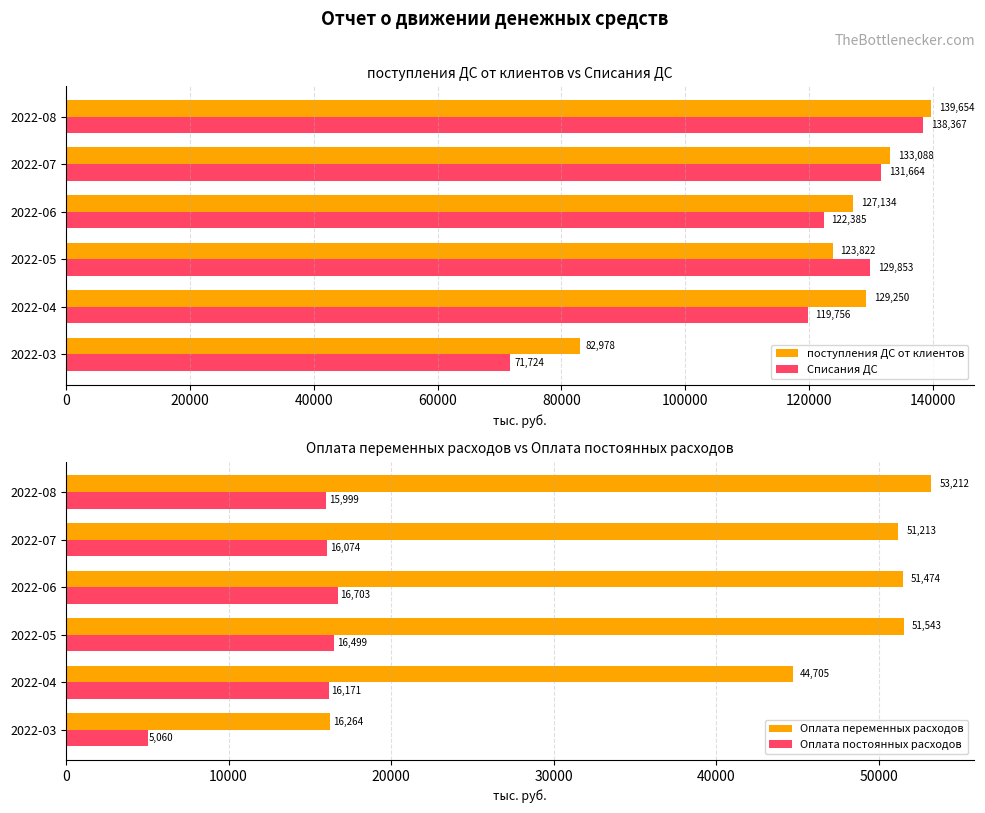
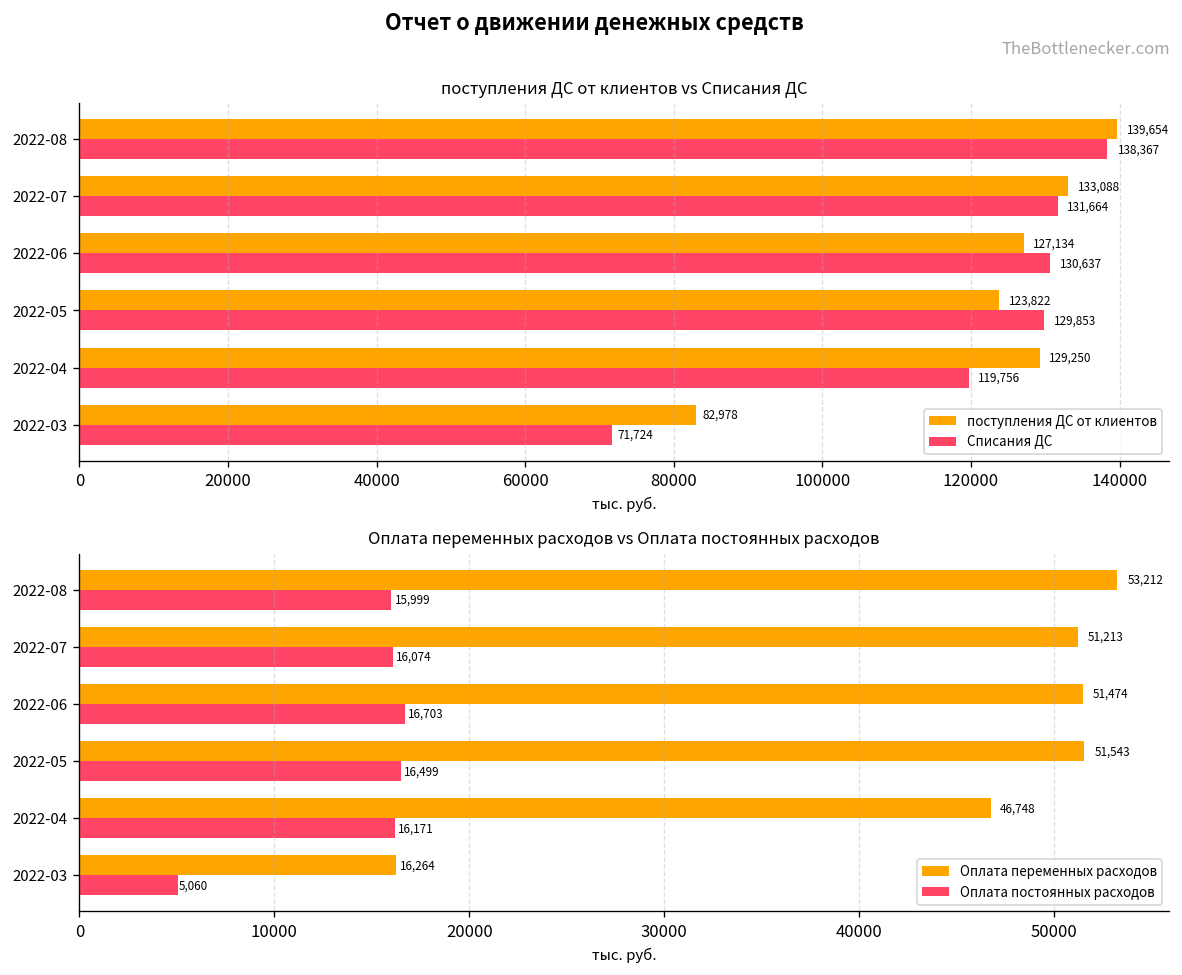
поступления ДС от клиентов vs Списания ДС, Списания ДС, 2022-06: 122,385 -> 130,637
Оплата переменных расходов vs Оплата постоянных расходов, Оплата переменных расходов, 2022-04: 44,705 -> 46,748
